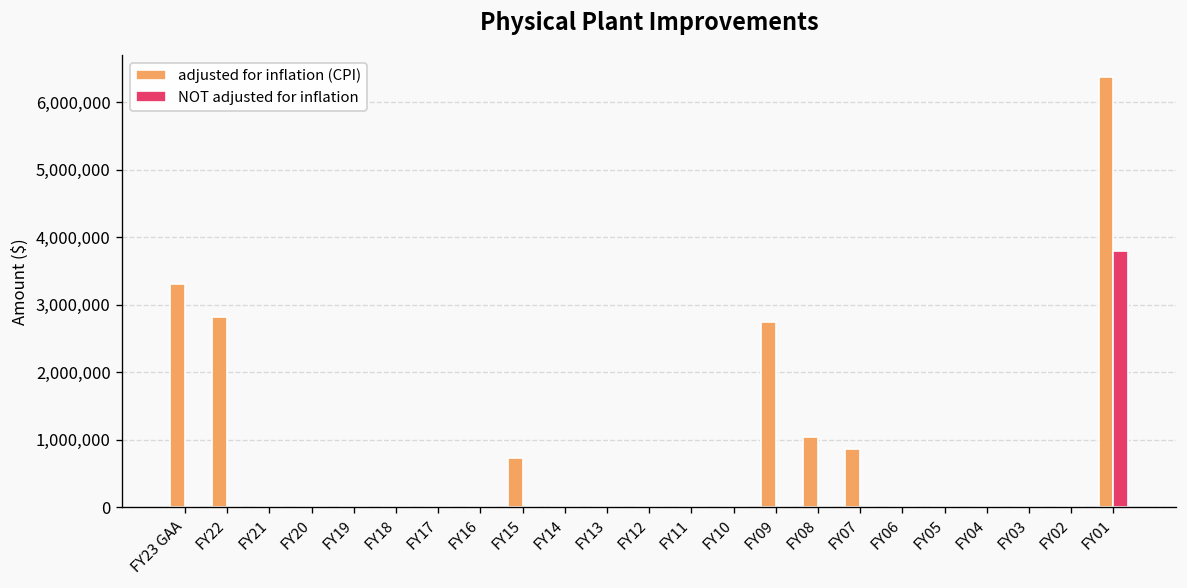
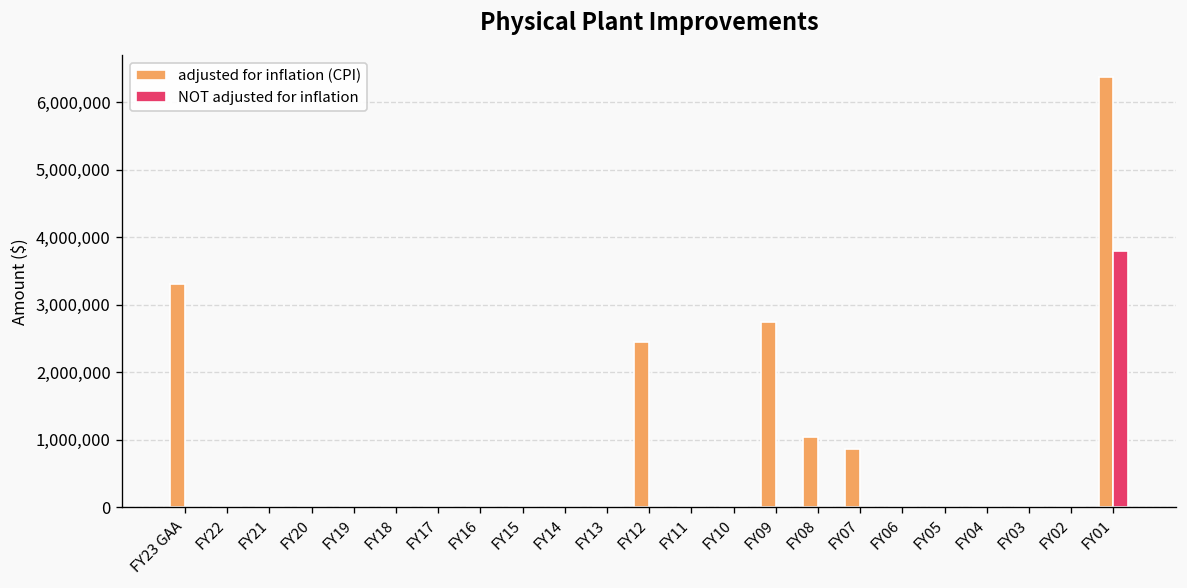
adjusted for inflation (CPI), FY22: 2,800,000 -> 0
adjusted for inflation (CPI), FY15: 700,000 -> 0
adjusted for inflation (CPI), FY12: 0 -> 2,400,000
